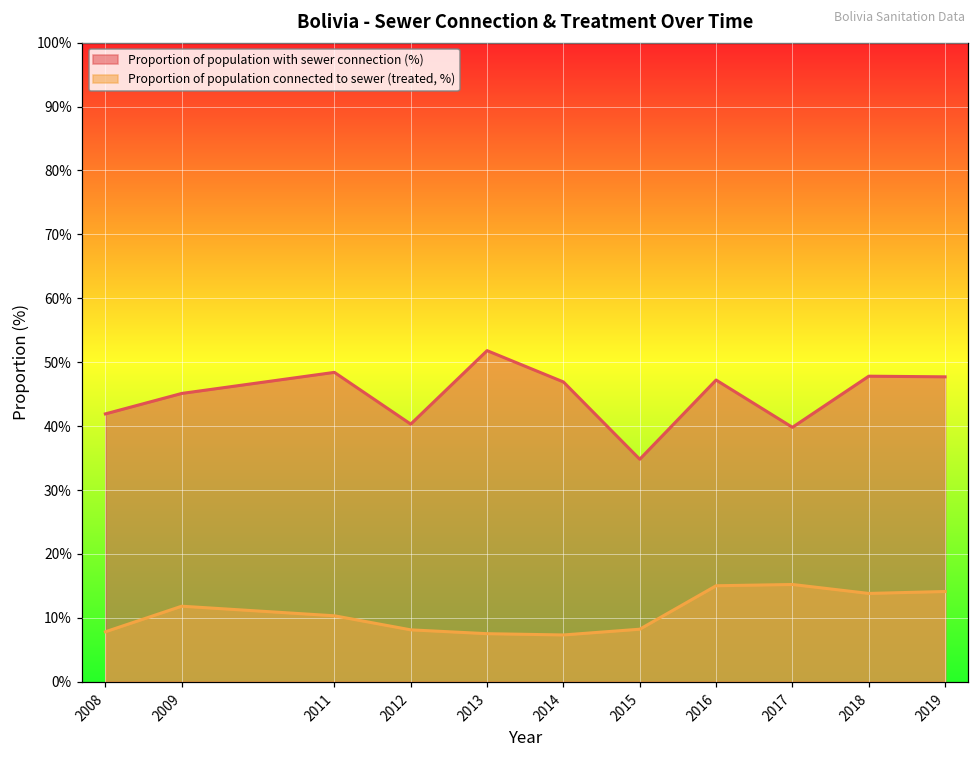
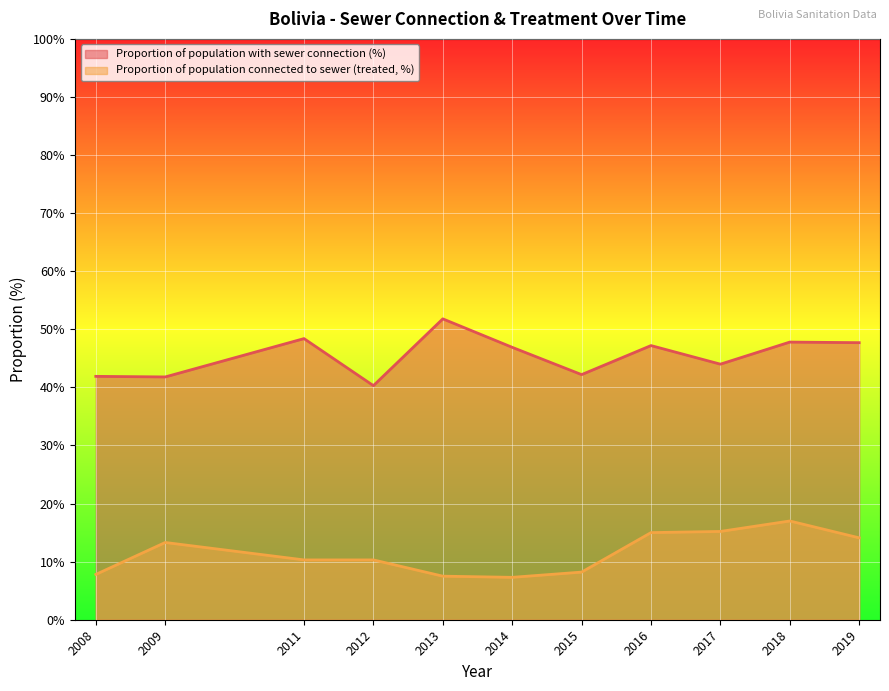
Proportion of population with sewer connection (%), 2009: 45% -> 42%
Proportion of population connected to sewer (treated, %), 2009: 12% -> 13%
Proportion of population connected to sewer (treated, %), 2012: 8% -> 10%
Proportion of population with sewer connection (%), 2015: 35% -> 42%
Proportion of population with sewer connection (%), 2017: 40% -> 44%
Proportion of population connected to sewer (treated, %), 2018: 14% -> 17%
